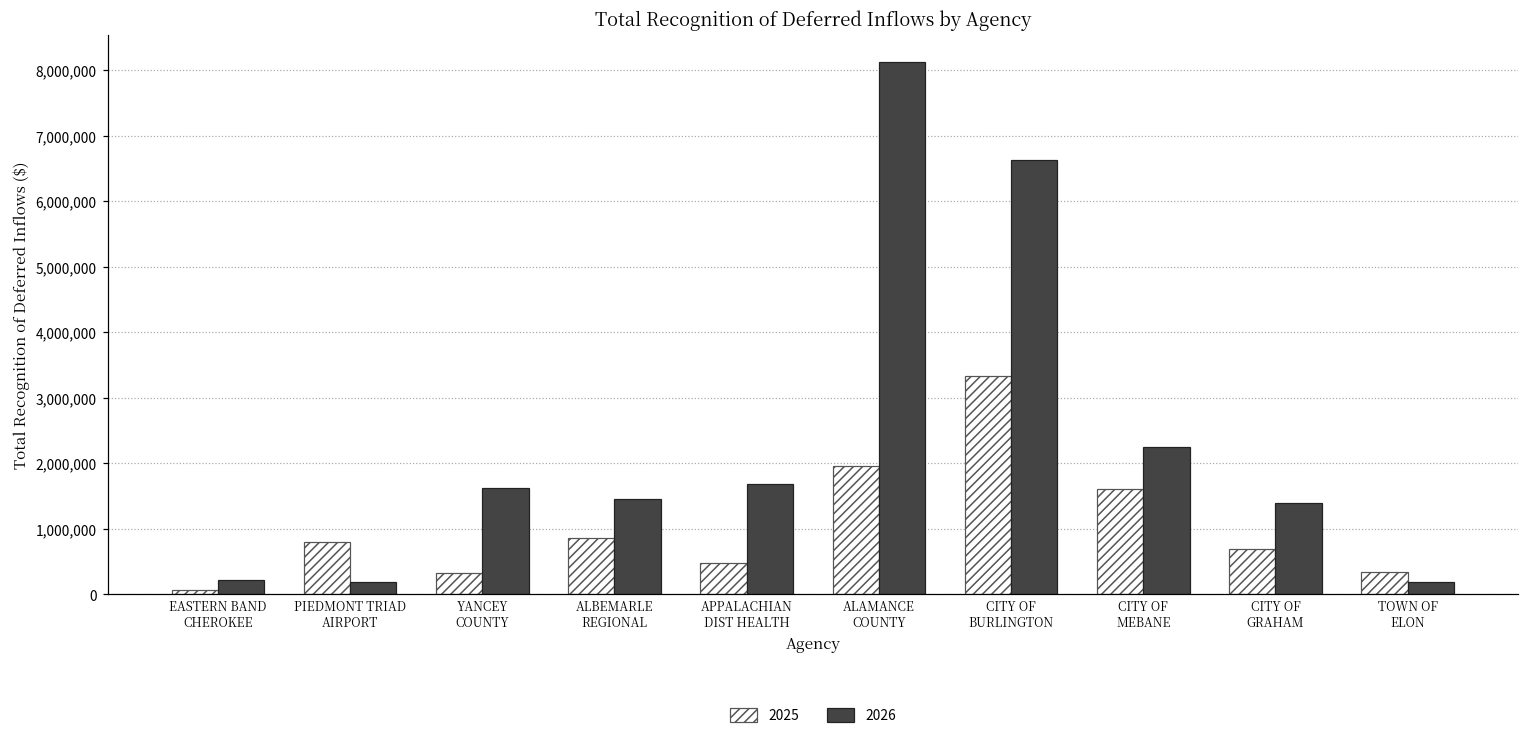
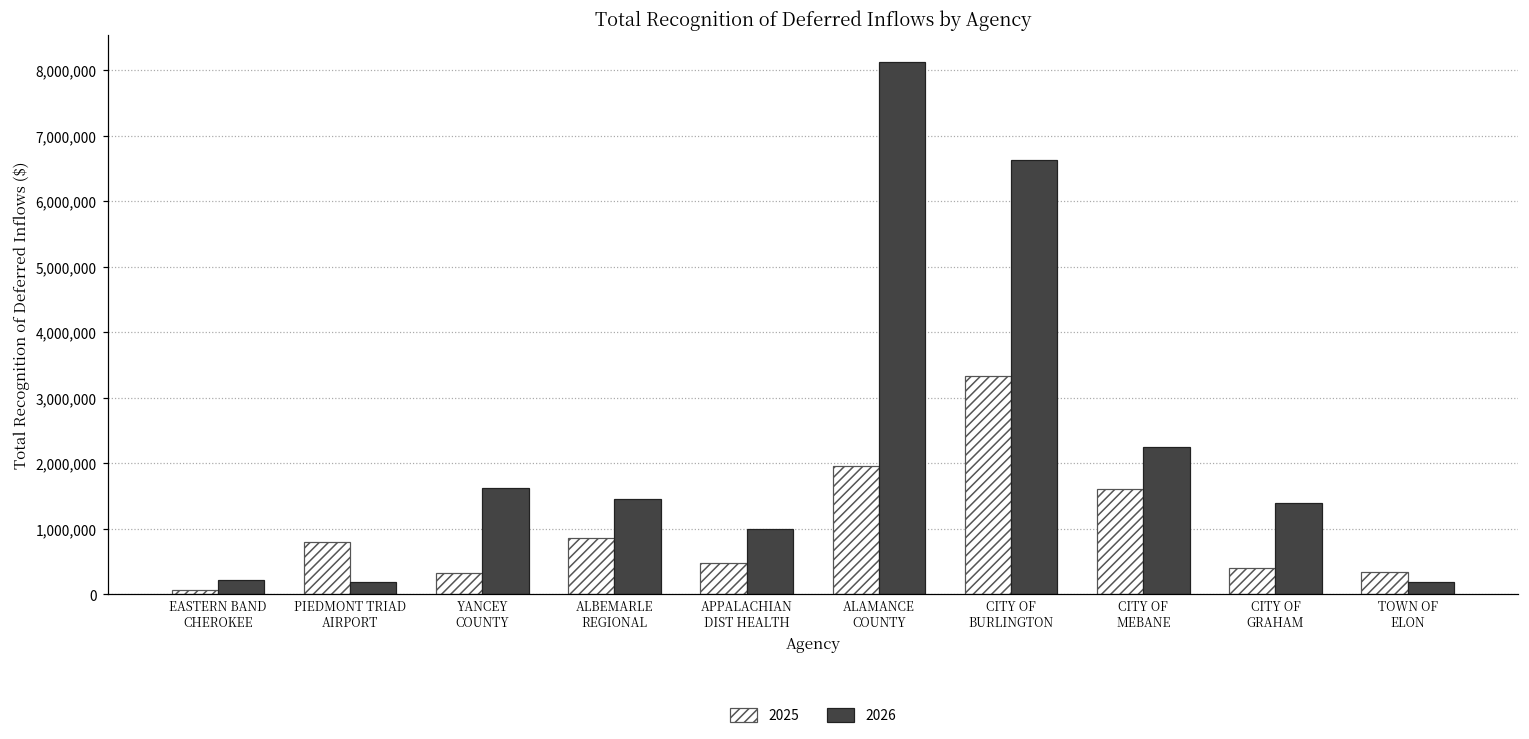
2026, APPALACHIAN DIST HEALTH: 1,700,000 -> 1,000,000
2025, CITY OF GRAHAM: 700,000 -> 400,000
